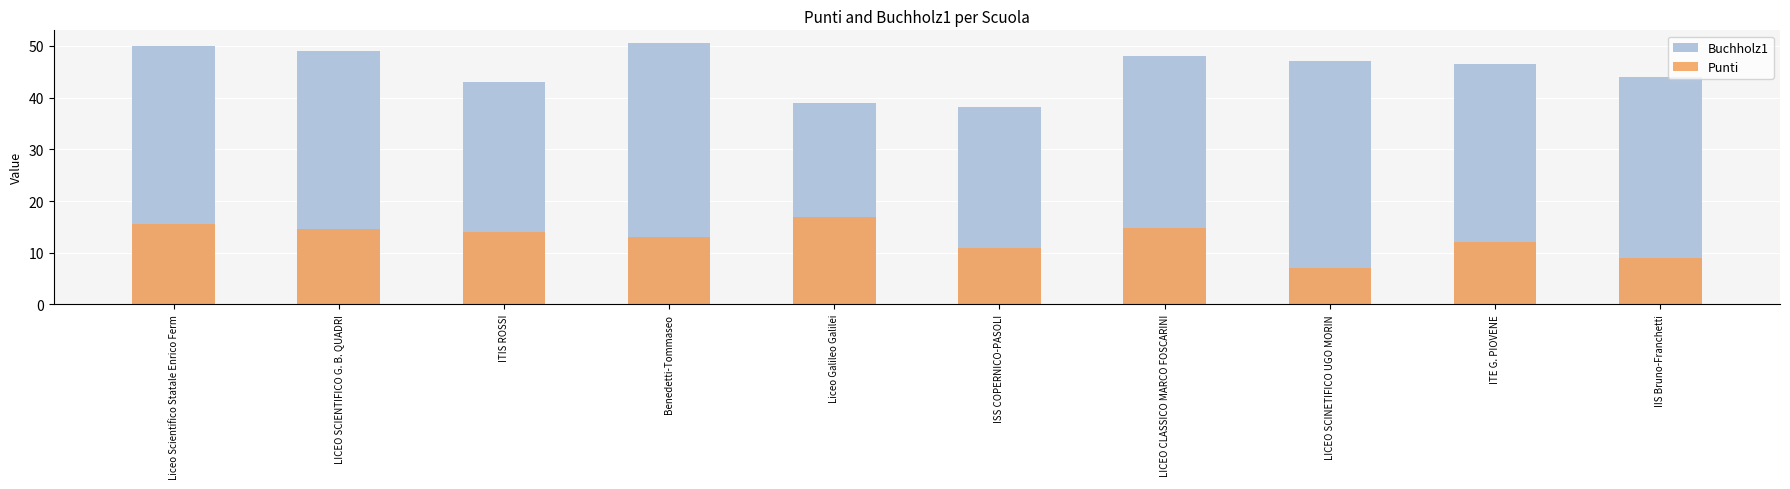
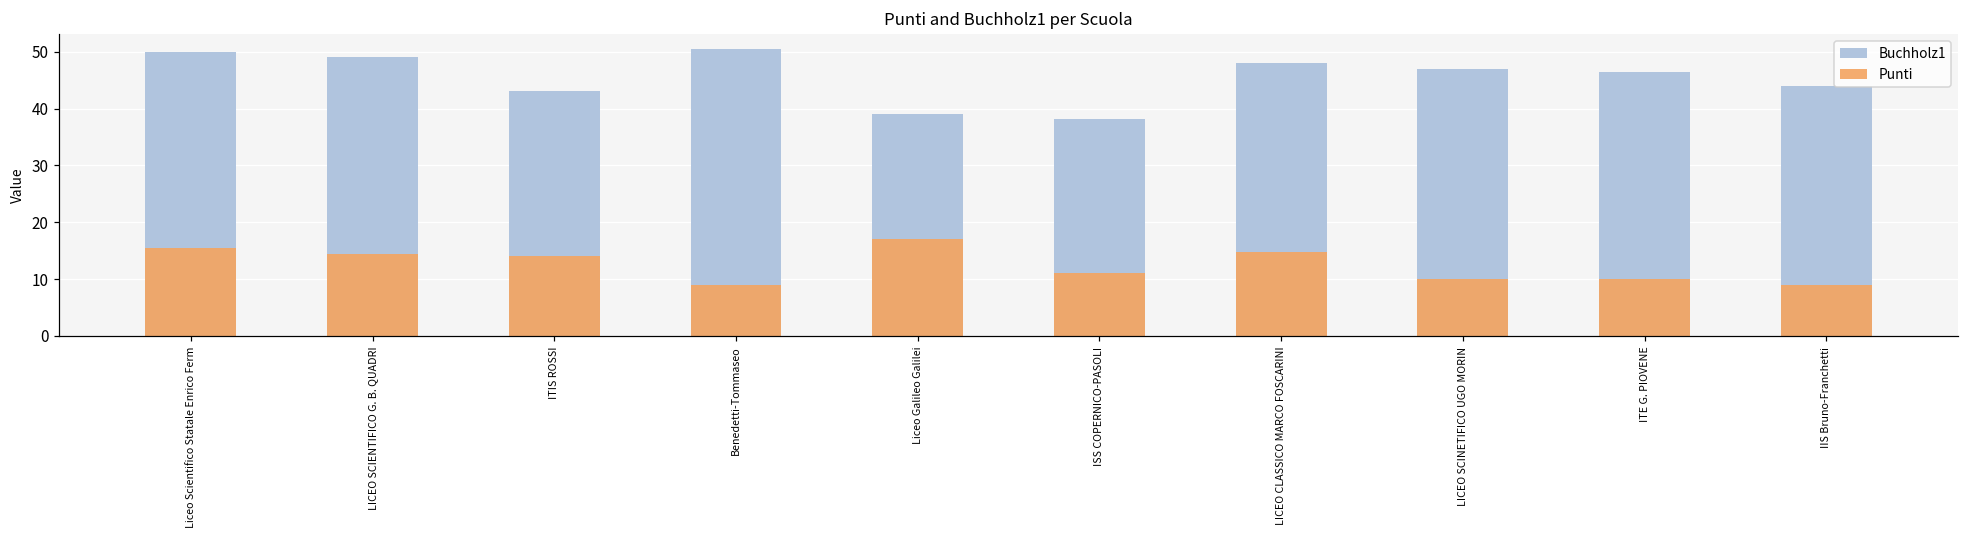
Punti, Benedetti-Tommaseo: 13 -> 9
Punti, LICEO SCINETIFICO UGO MORIN: 7 -> 10
Punti, ITE G. PIOVENE: 12 -> 10
